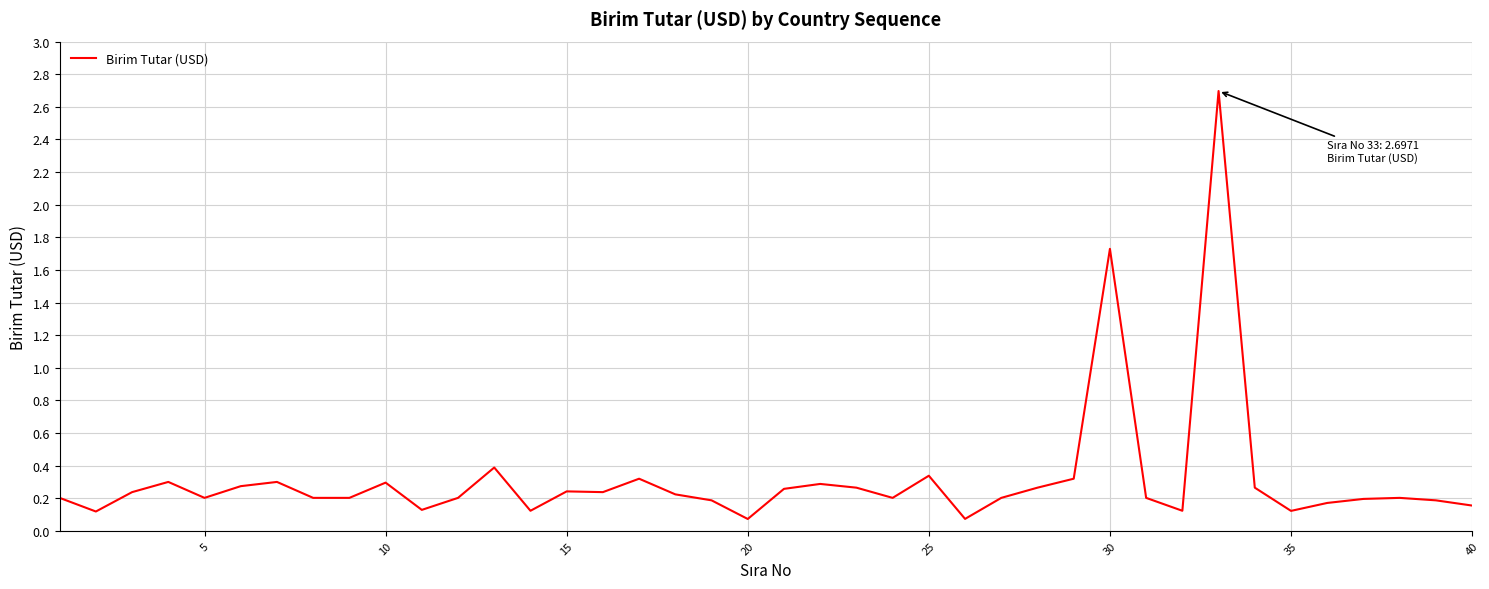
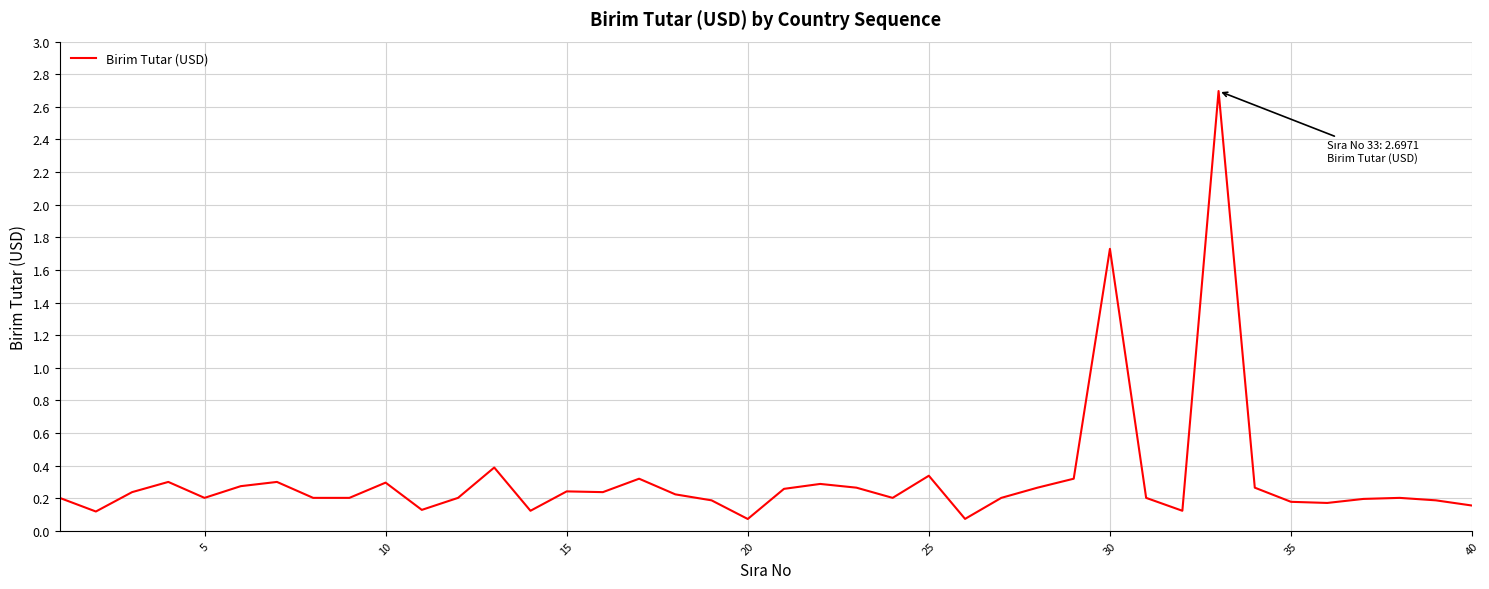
35: 0.12 -> 0.18
